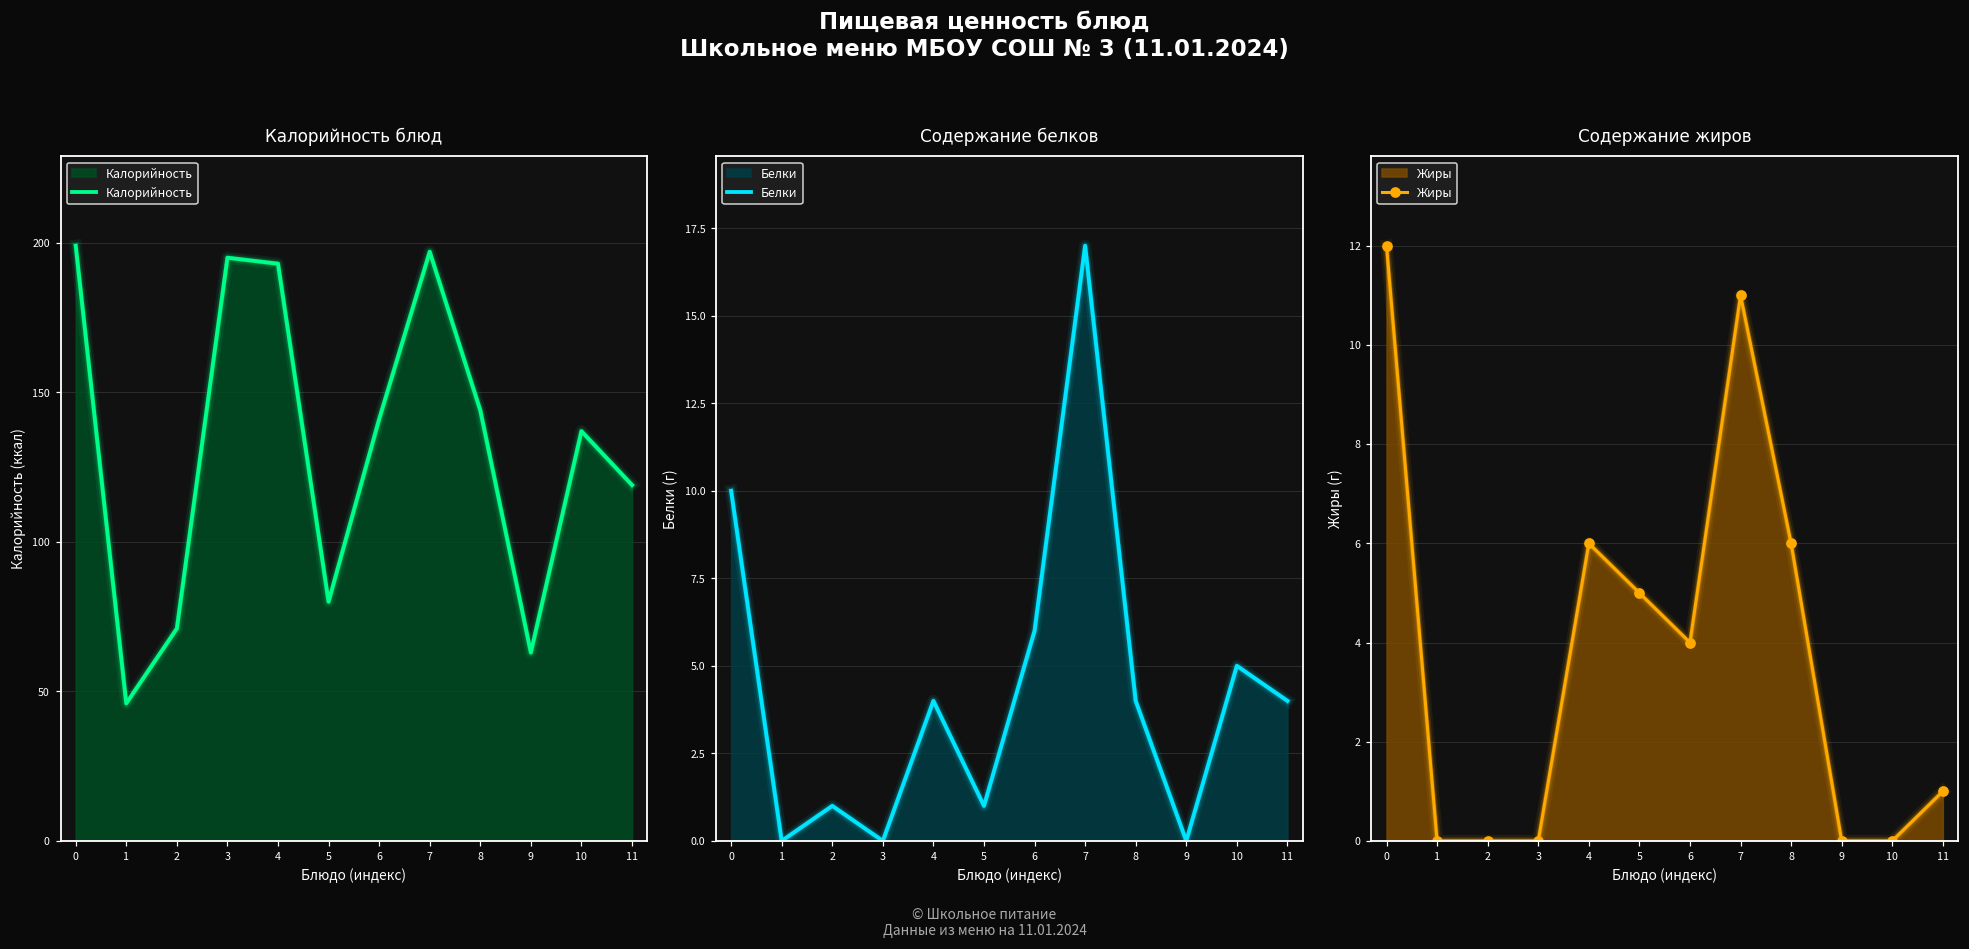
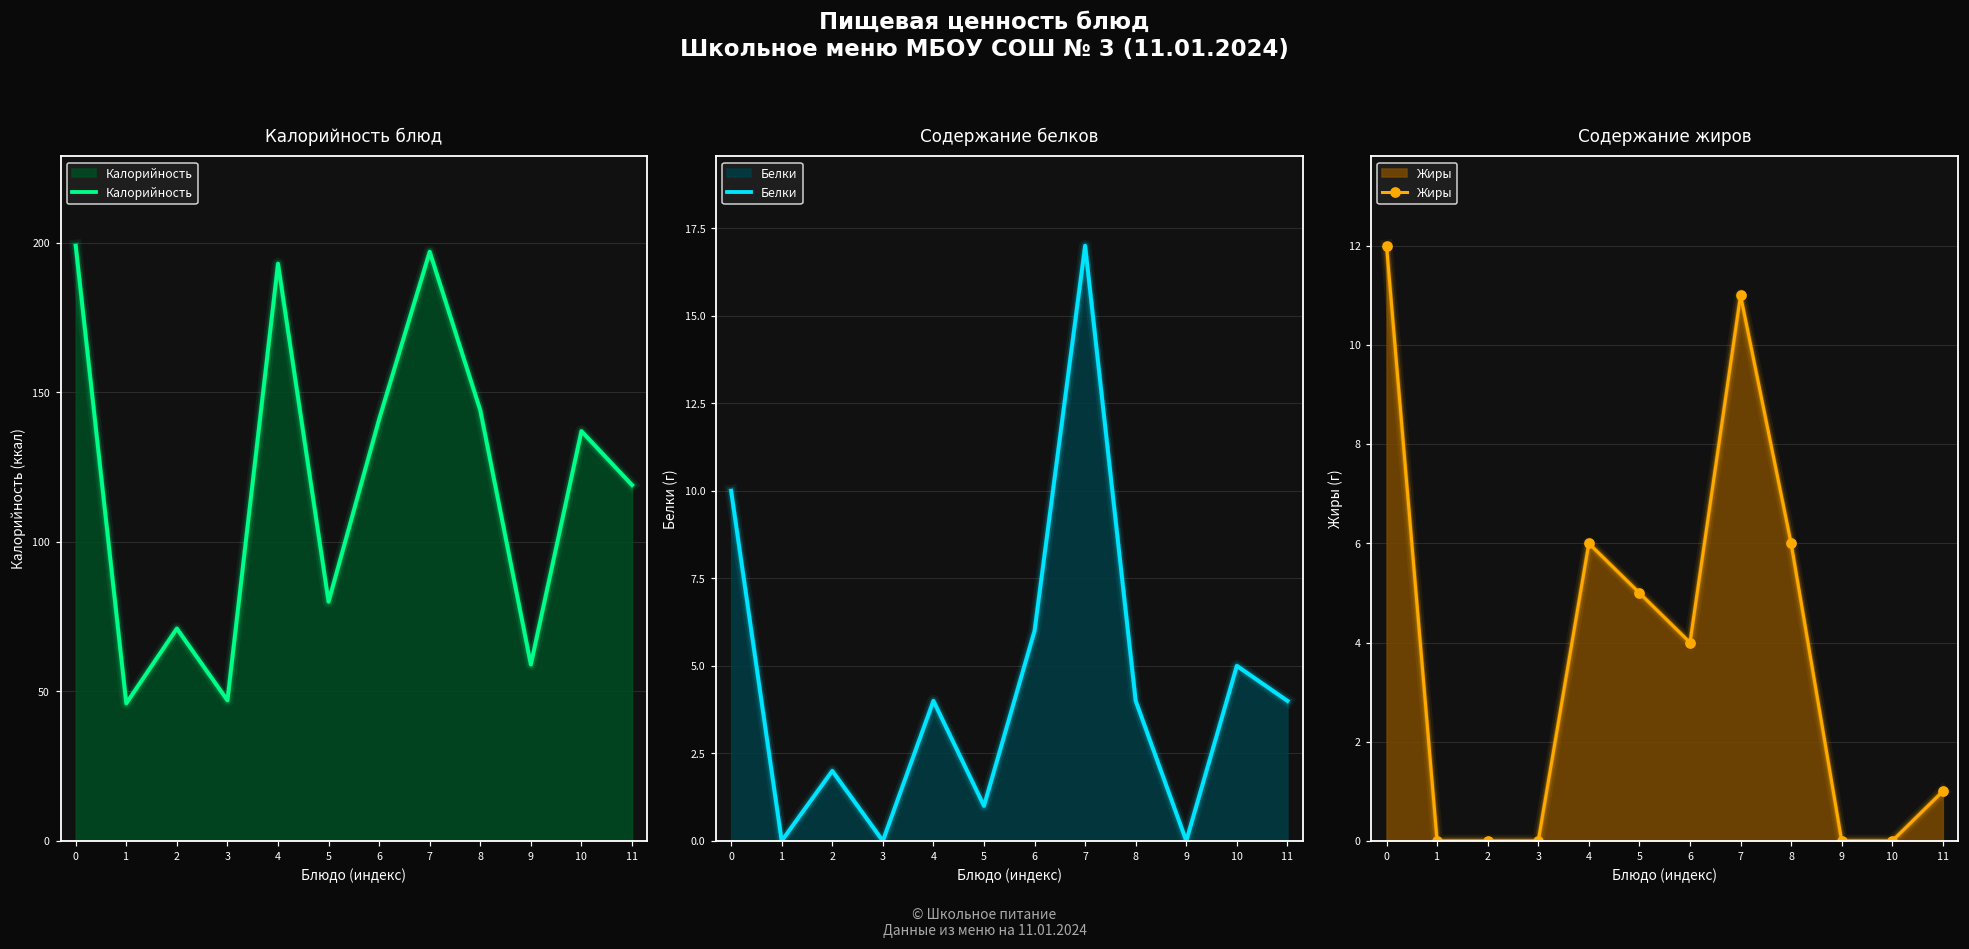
Калорийность блюд, 3: 195 -> 47
Калорийность блюд, 9: 63 -> 59
Содержание белков, 2: 1 -> 2
